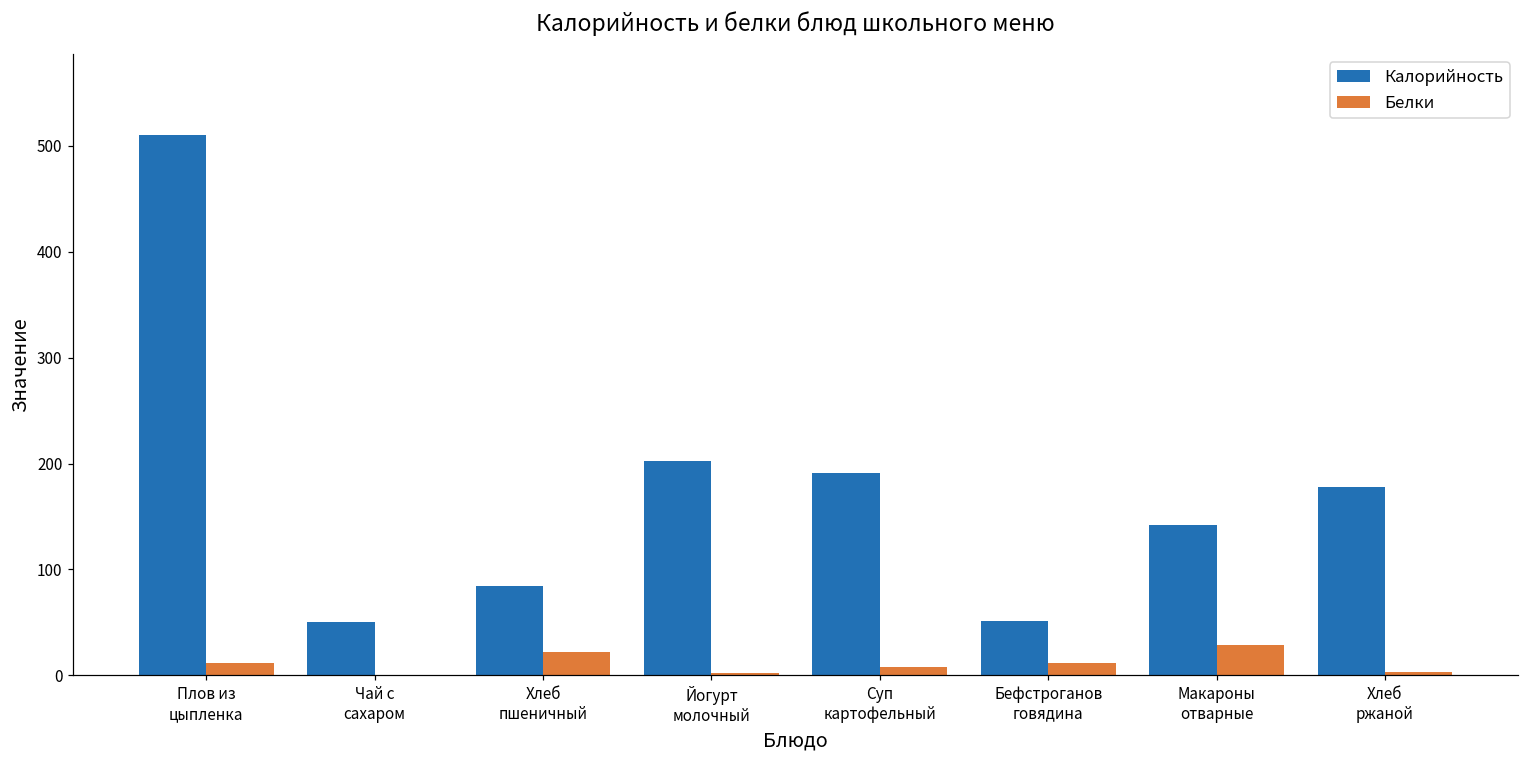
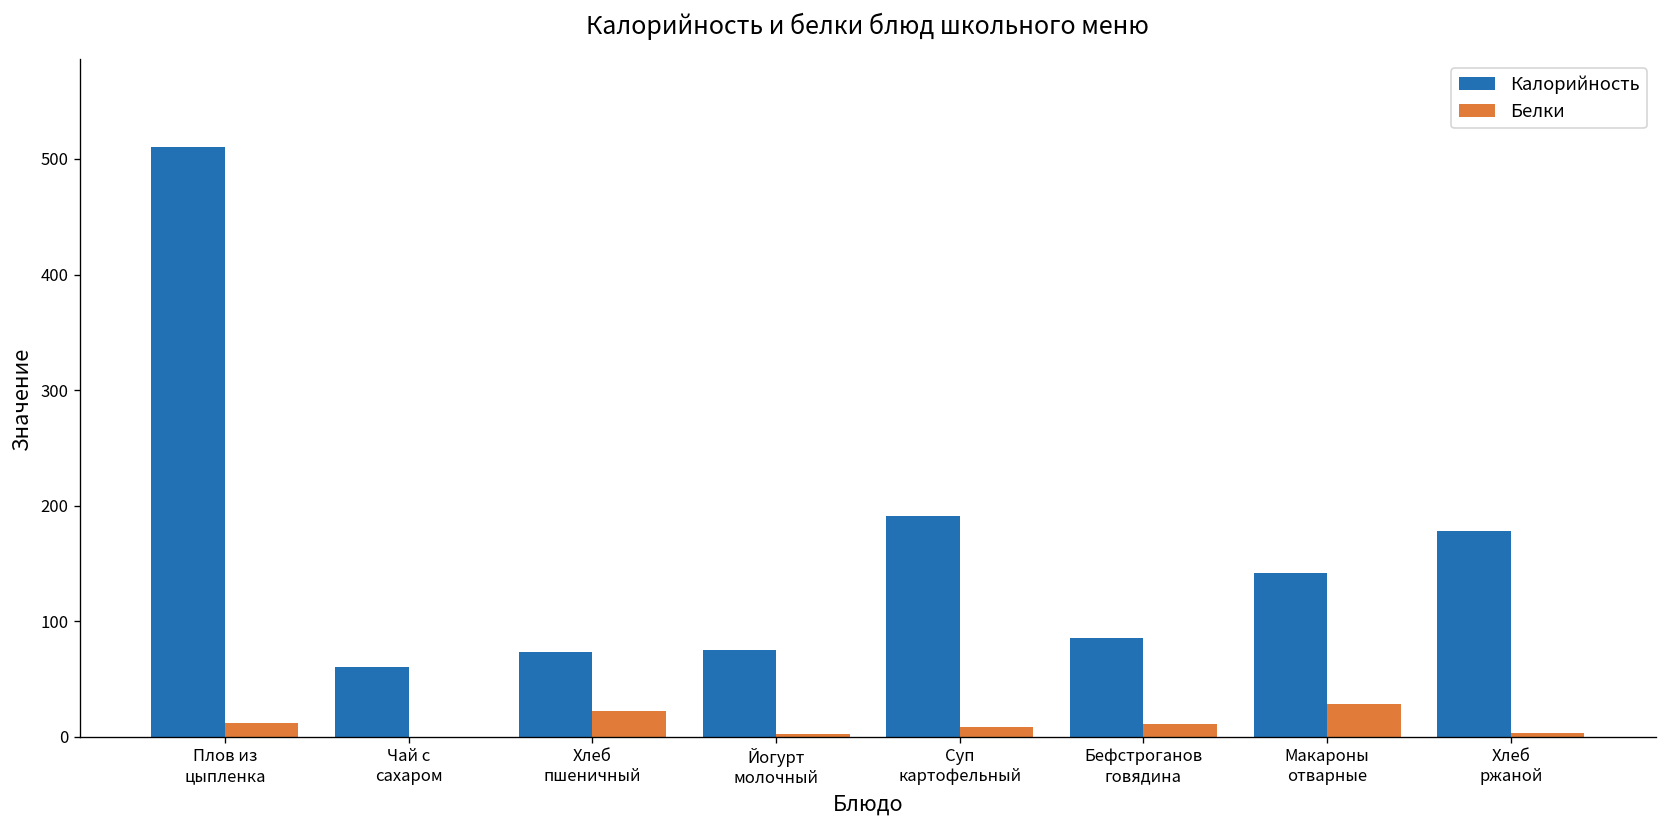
Калорийность, Чай с сахаром: 50 -> 60
Калорийность, Хлеб пшеничный: 80 -> 70
Калорийность, Йогурт молочный: 200 -> 80
Калорийность, Бефстроганов говядина: 50 -> 90
